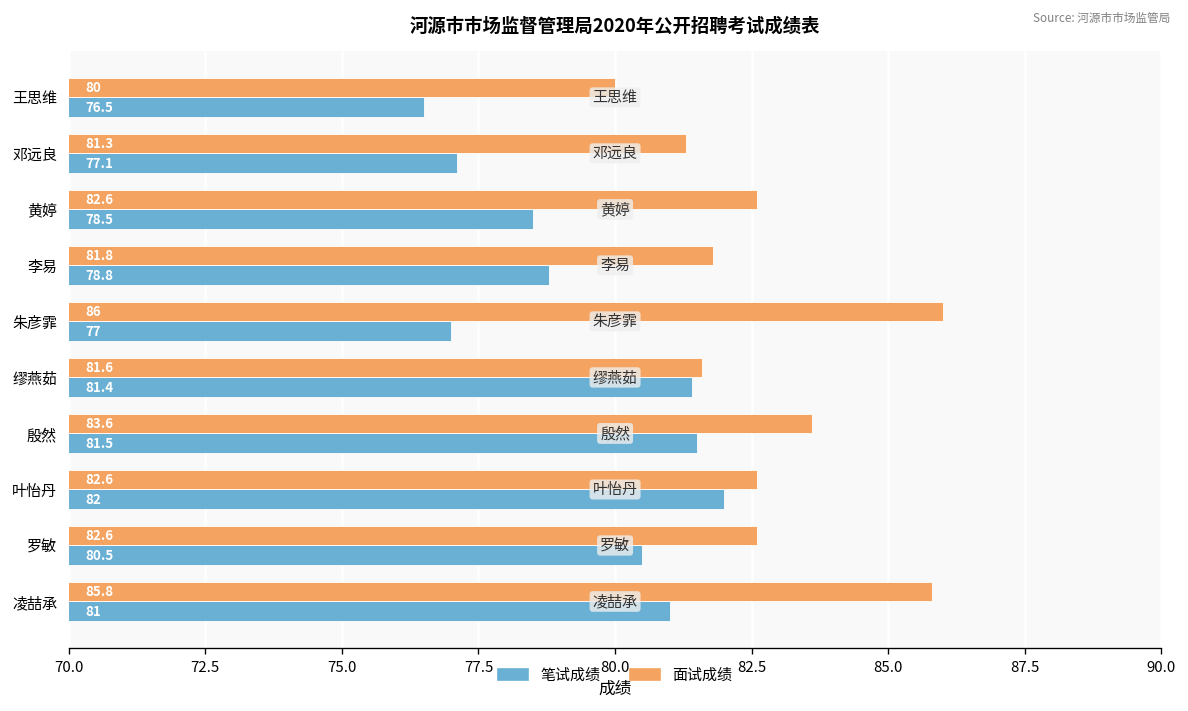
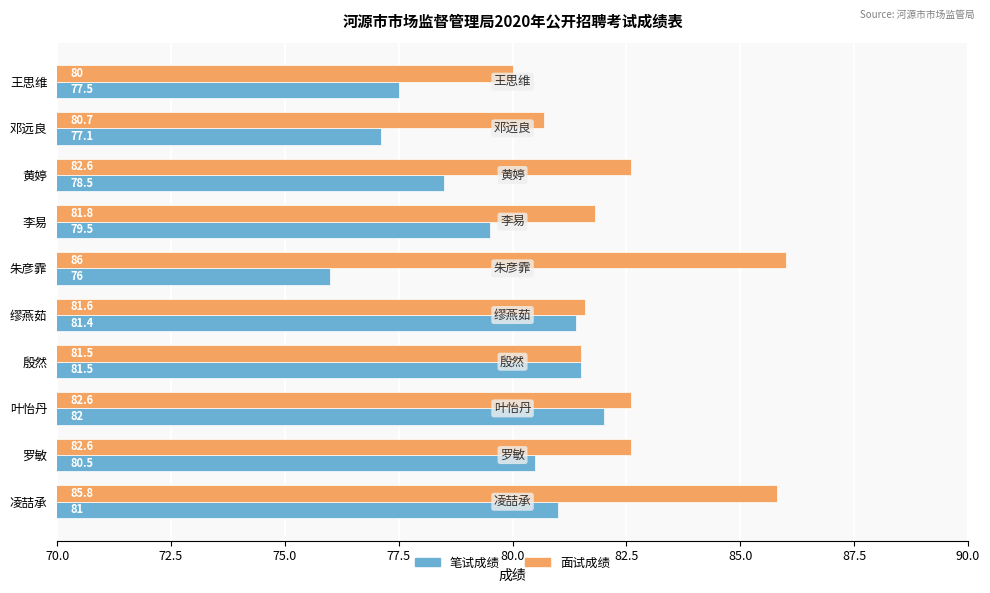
笔试成绩, 王思维: 76.5 -> 77.5
面试成绩, 邓远良: 81.3 -> 80.7
笔试成绩, 李易: 78.8 -> 79.5
笔试成绩, 朱彦霏: 77 -> 76
面试成绩, 殷然: 83.6 -> 81.5
